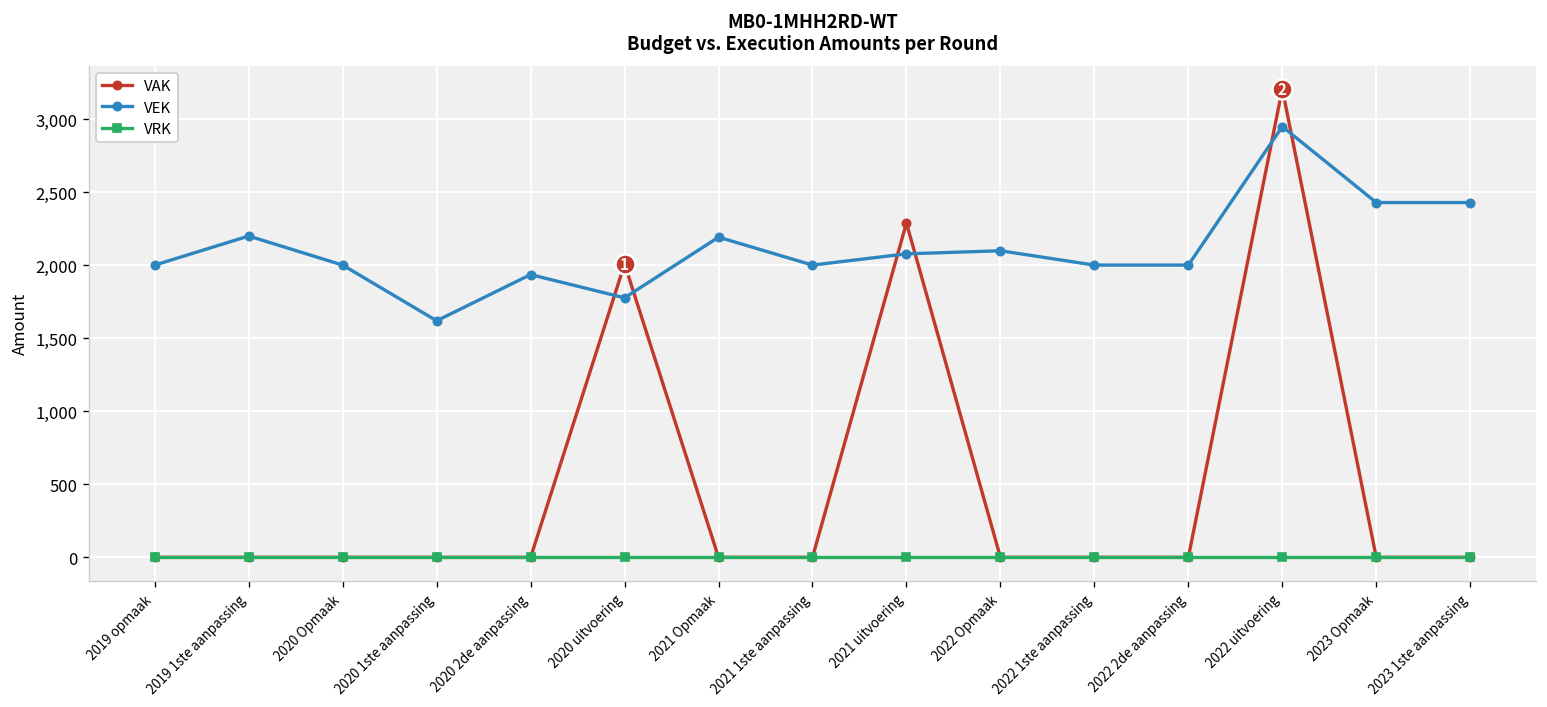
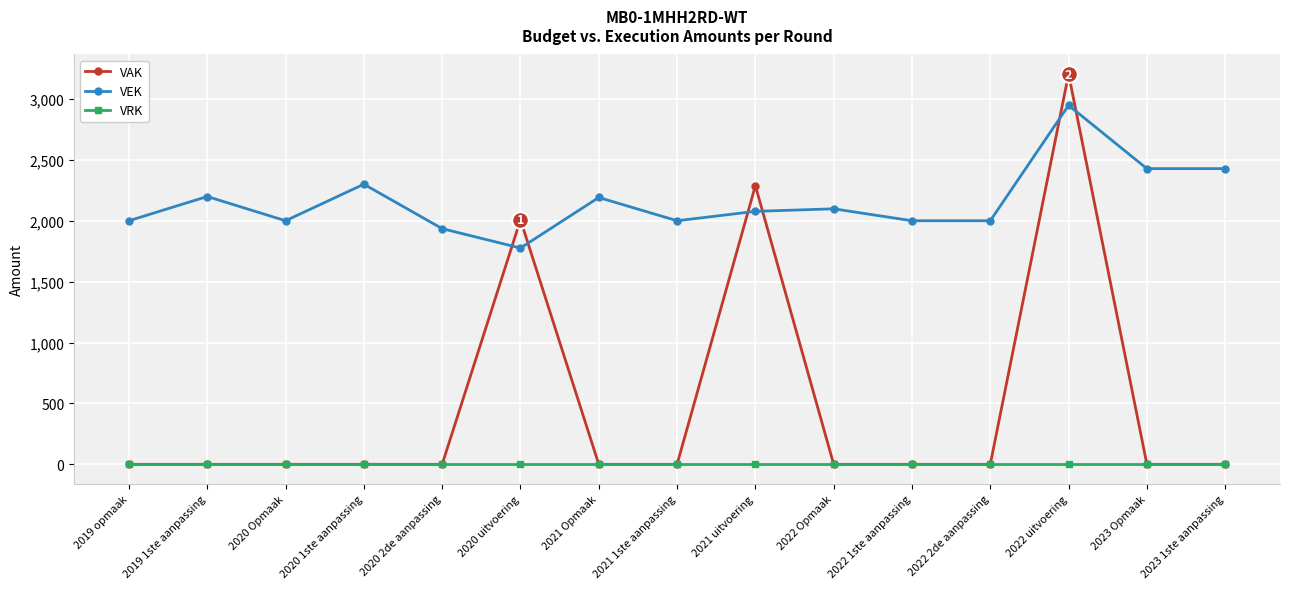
VEK, 2020 1ste aanpassing: 1,620 -> 2,300
